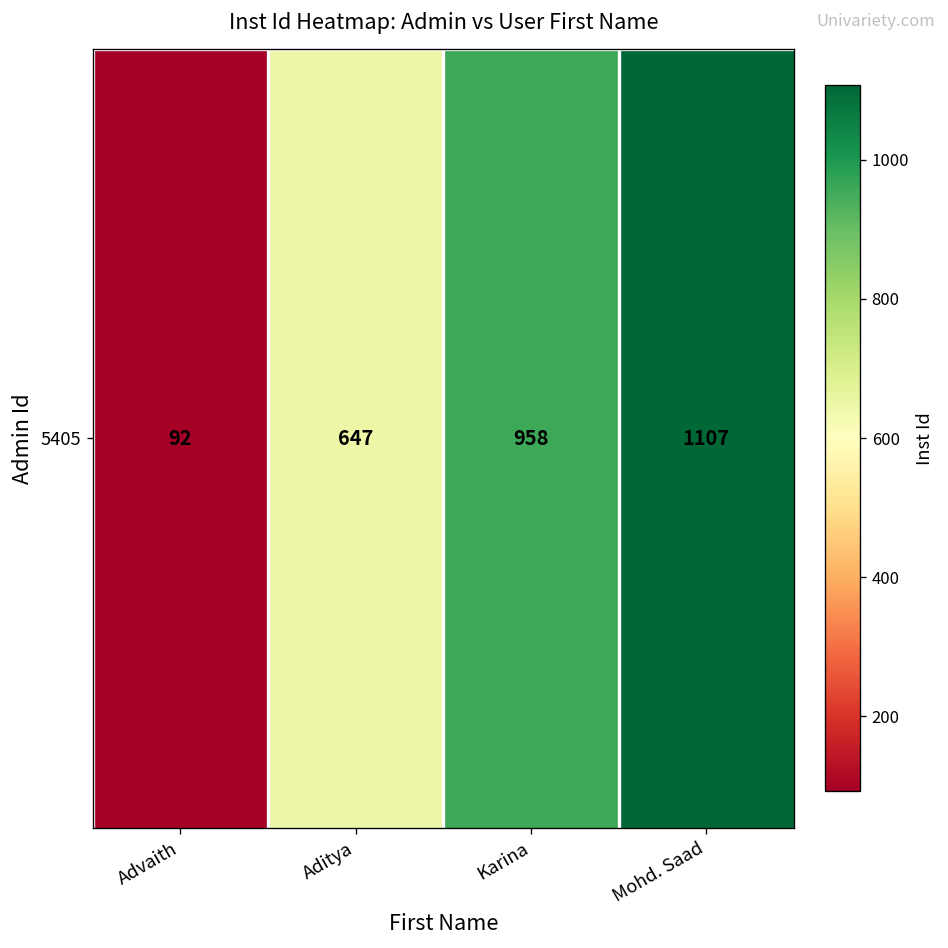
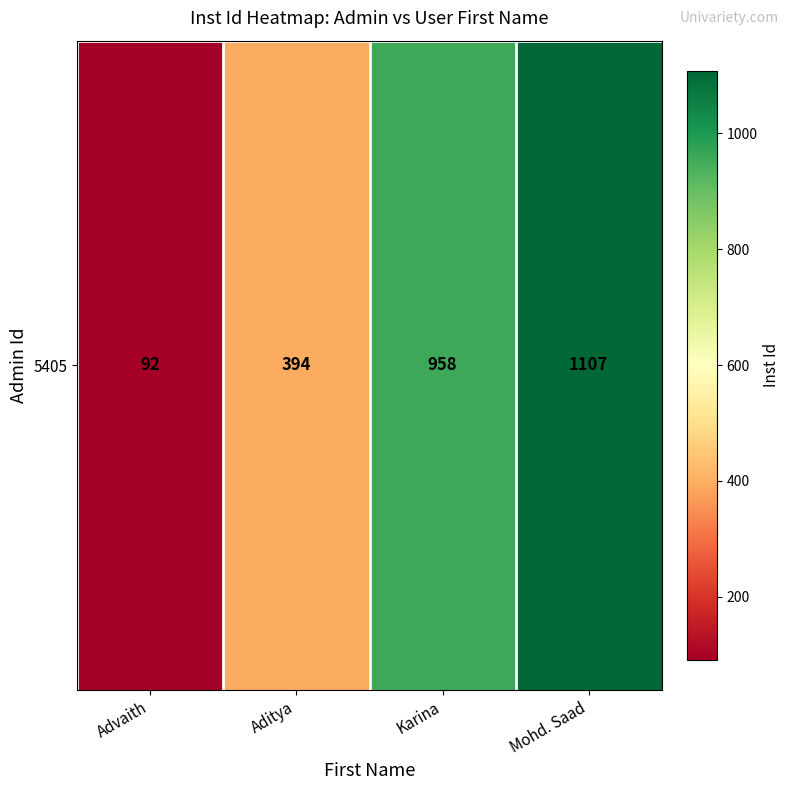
5405, Aditya: 647 -> 394
